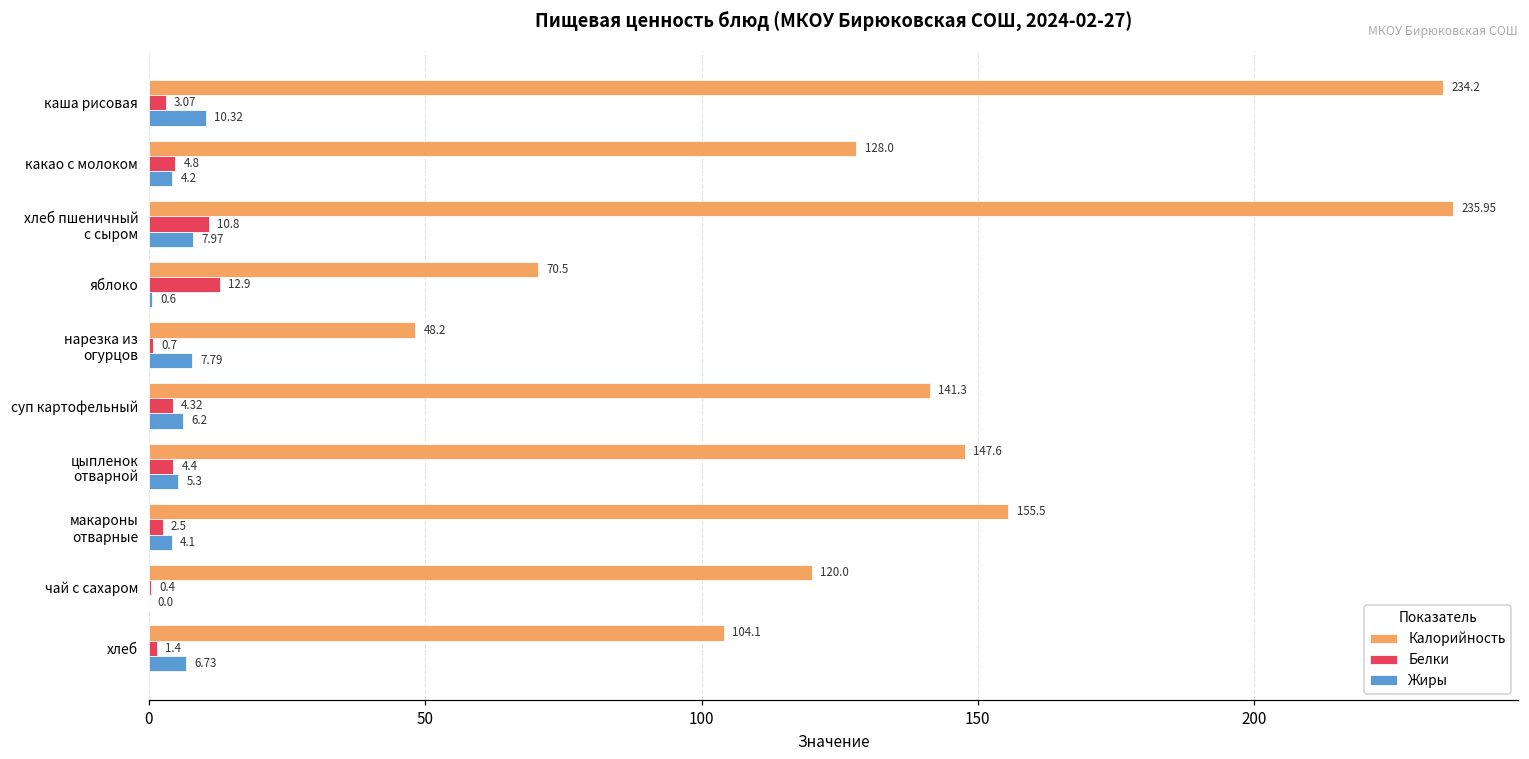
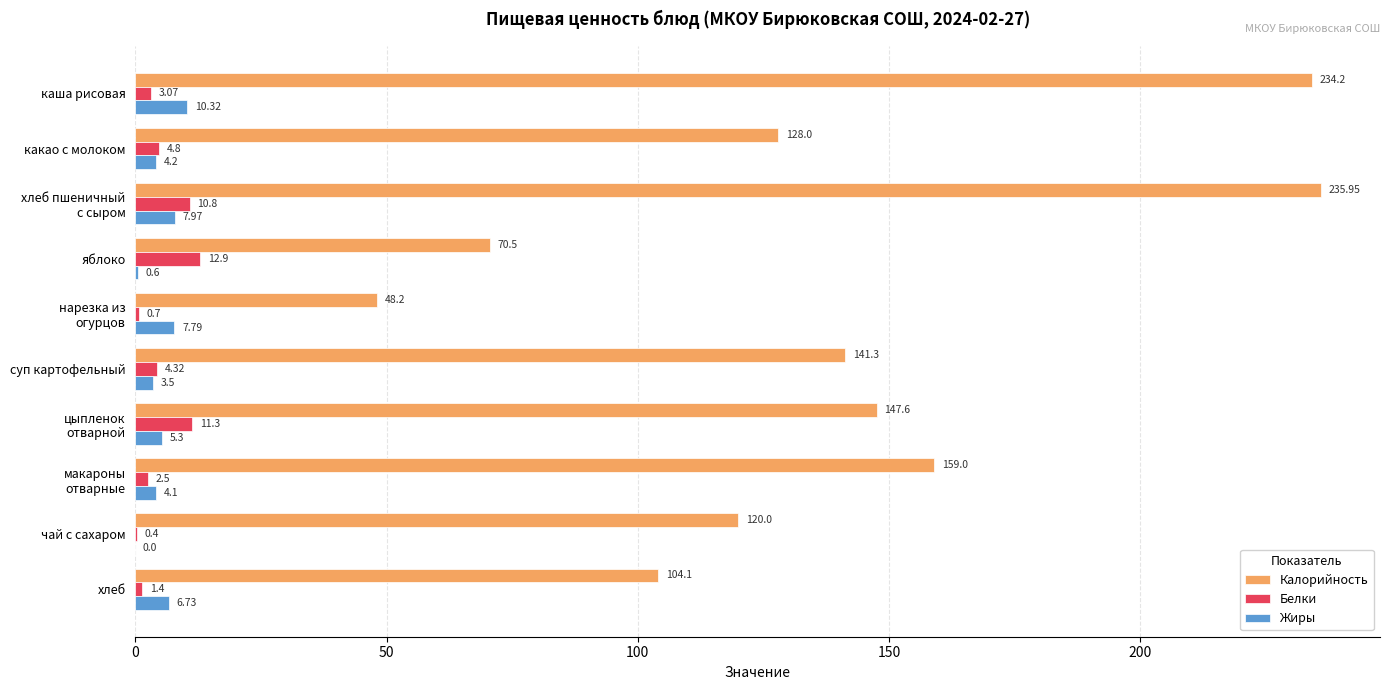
Жиры, суп картофельный: 6.2 -> 3.5
Белки, цыпленок отварной: 4.4 -> 11.3
Калорийность, макароны отварные: 155.5 -> 159.0
